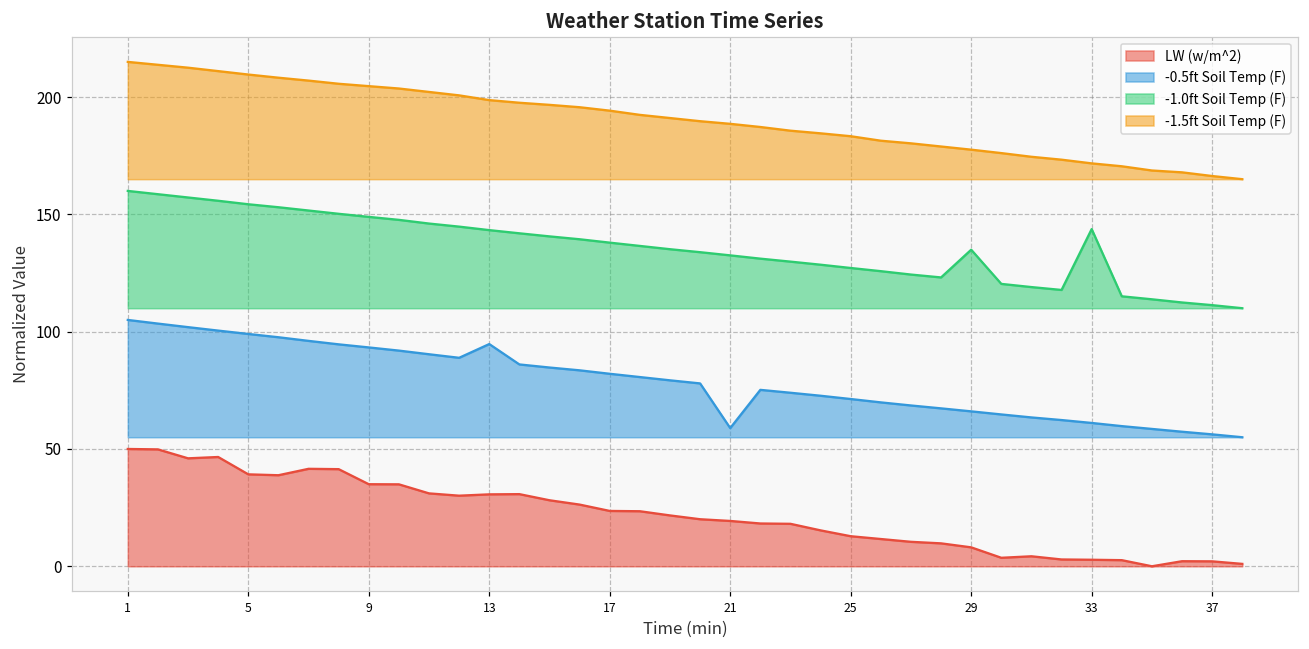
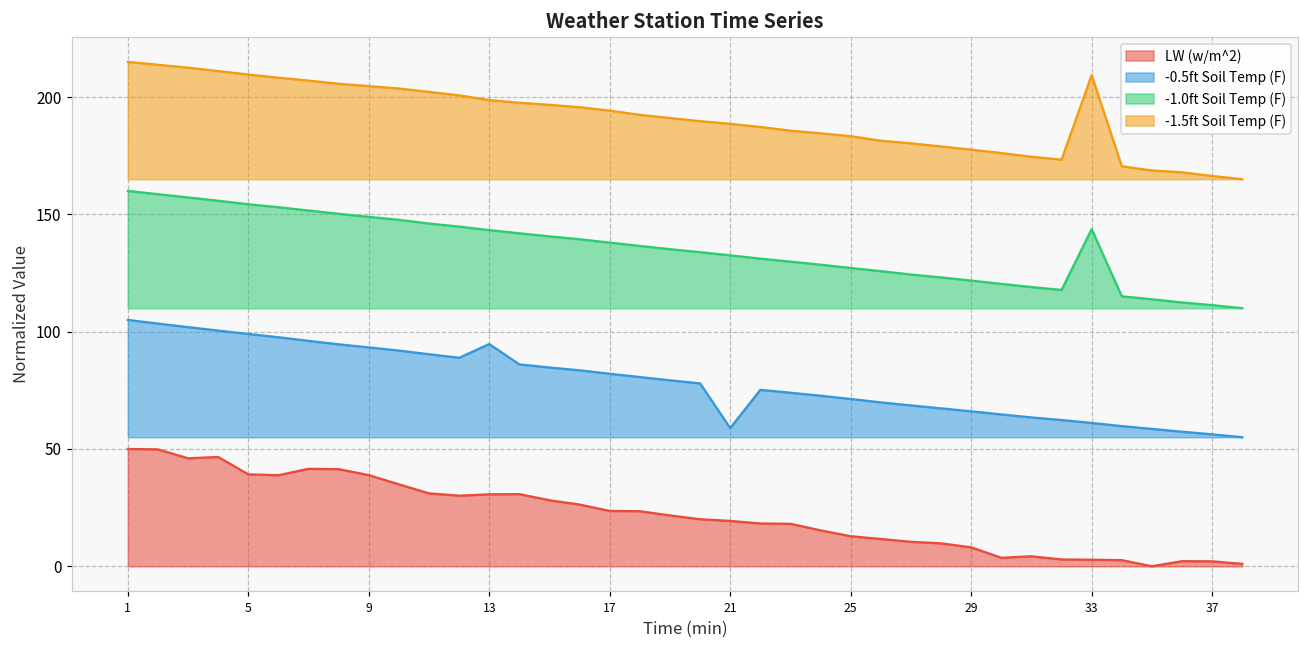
LW (w/m^2), 9: 35 -> 39
-1.0ft Soil Temp (F), 29: 135 -> 122
-1.5ft Soil Temp (F), 33: 172 -> 209
